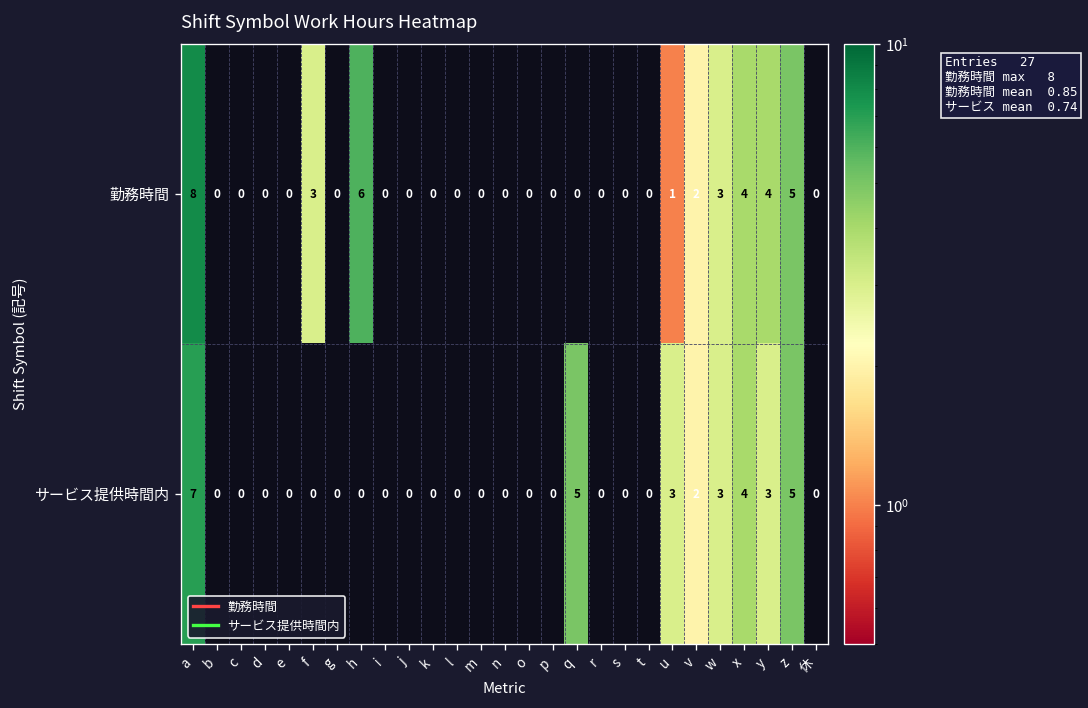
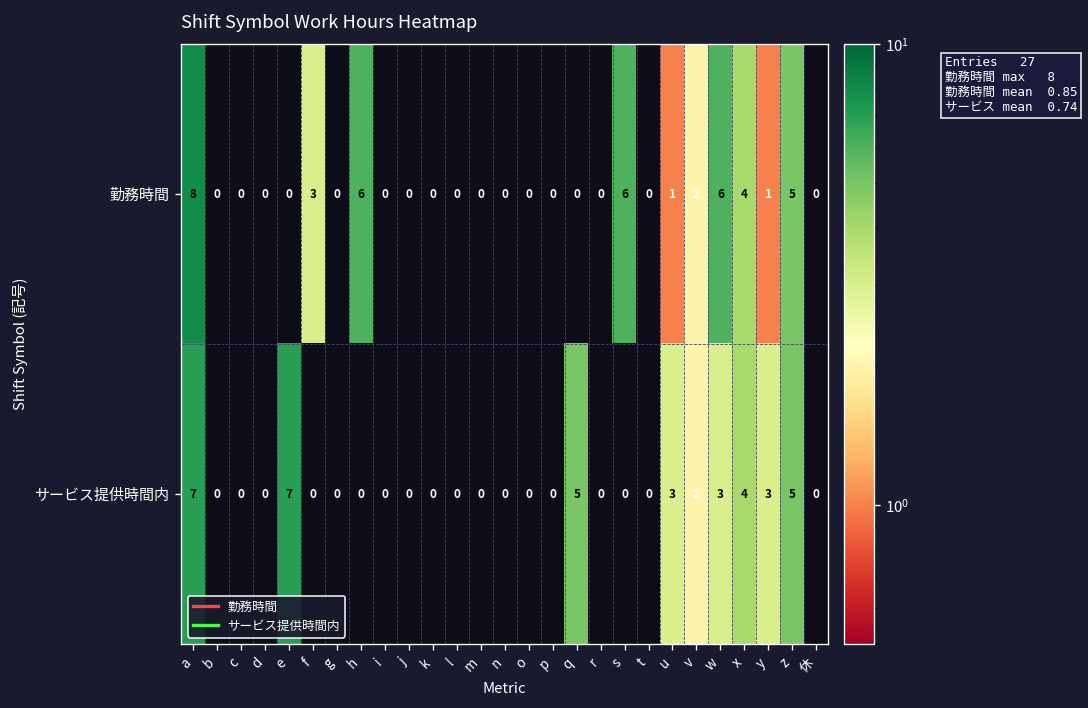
勤務時間, s: 0 -> 6
勤務時間, w: 3 -> 6
勤務時間, y: 4 -> 1
サービス提供時間内, e: 0 -> 7
